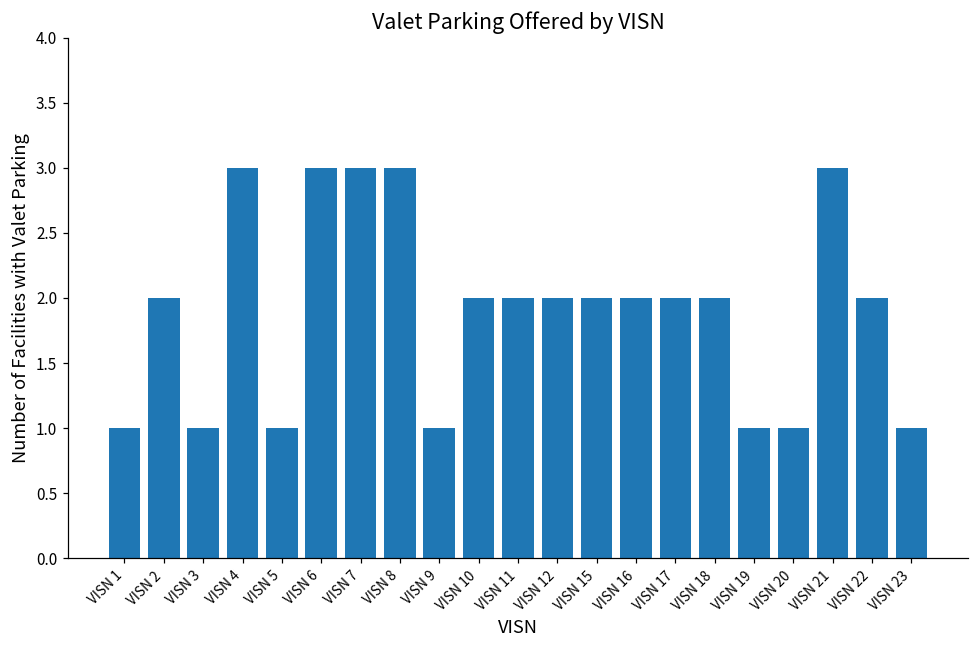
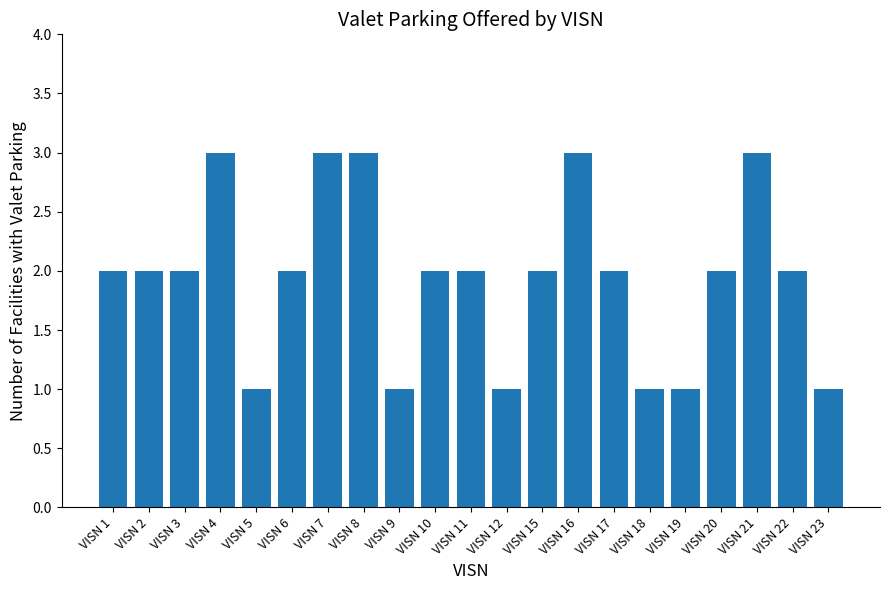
VISN 1: 1 -> 2
VISN 3: 1 -> 2
VISN 6: 3 -> 2
VISN 12: 2 -> 1
VISN 16: 2 -> 3
VISN 18: 2 -> 1
VISN 20: 1 -> 2
